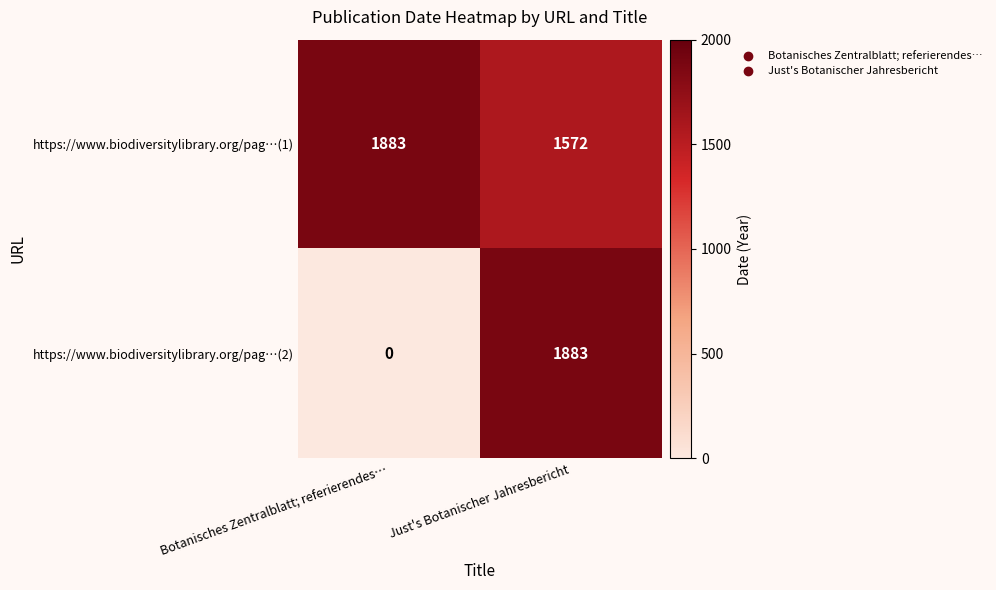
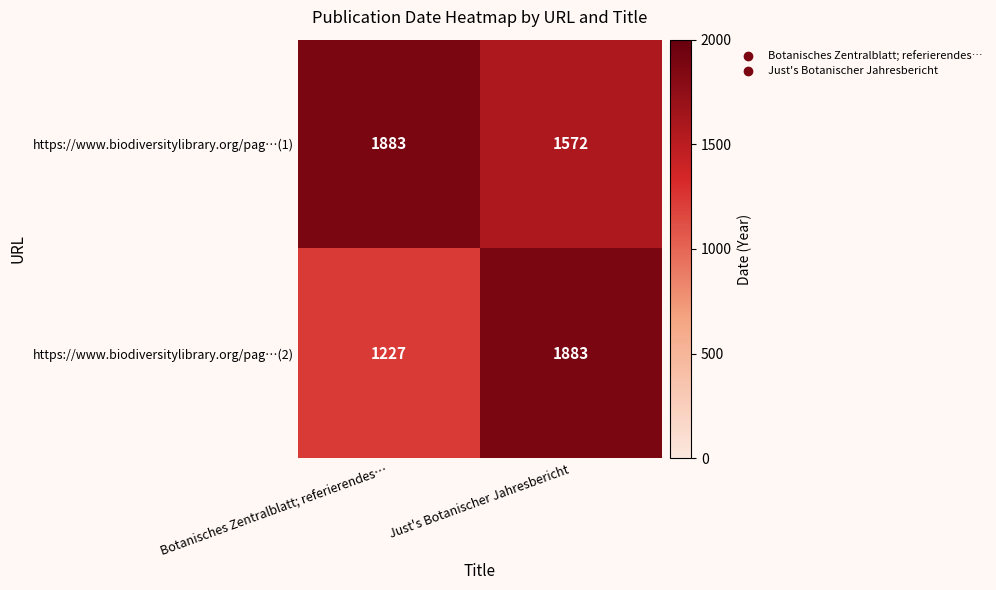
https://www.biodiversitylibrary.org/pag…(2), Botanisches Zentralblatt; referierendes…: 0 -> 1227
